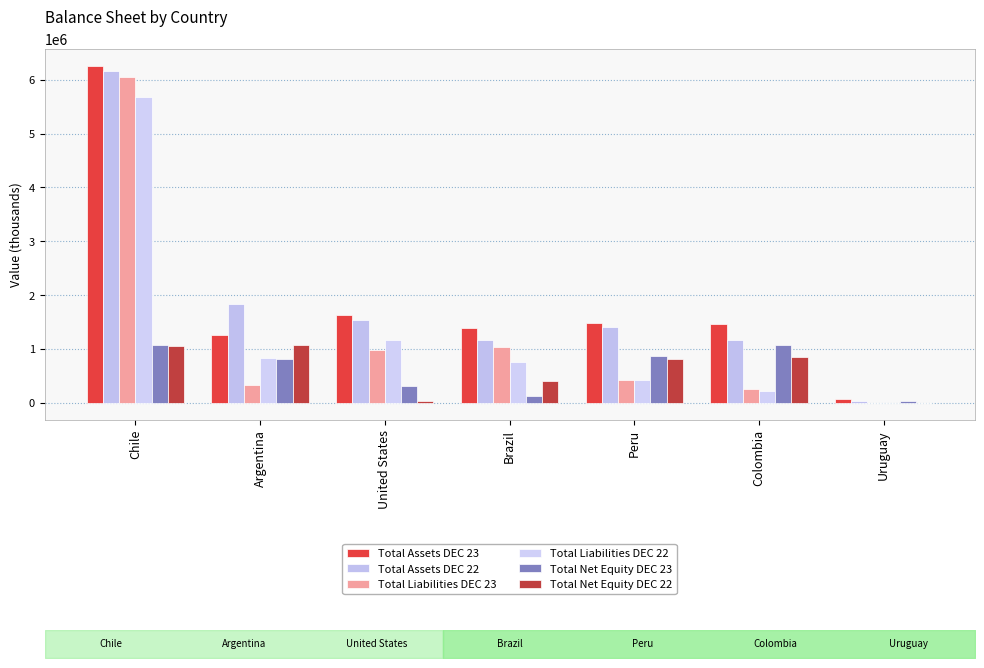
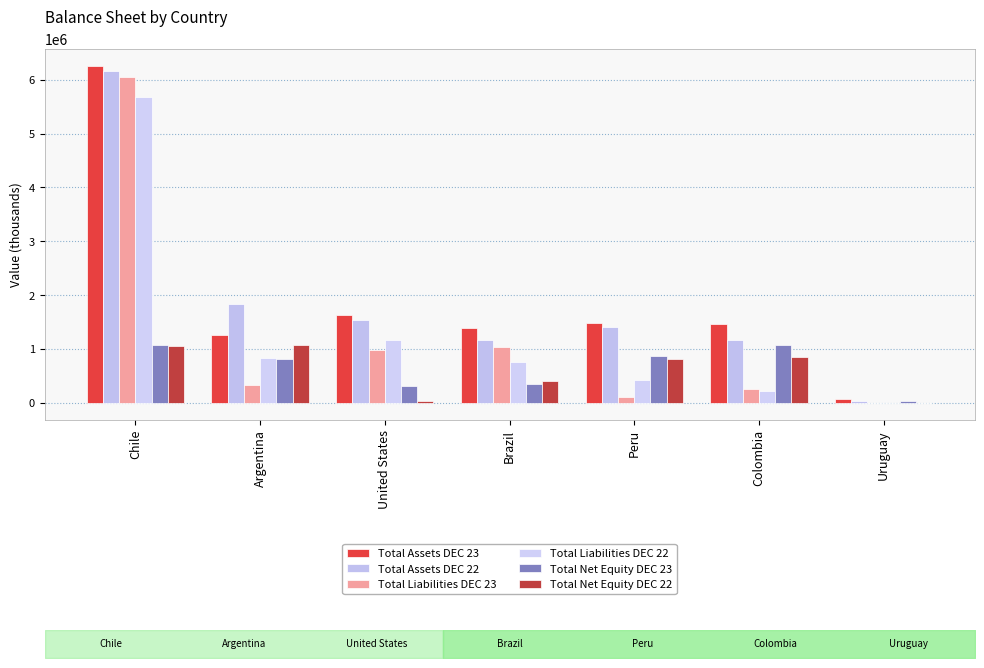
Balance Sheet by Country, Total Net Equity DEC 23, Brazil: 100000 -> 400000
Balance Sheet by Country, Total Liabilities DEC 23, Peru: 400000 -> 100000
